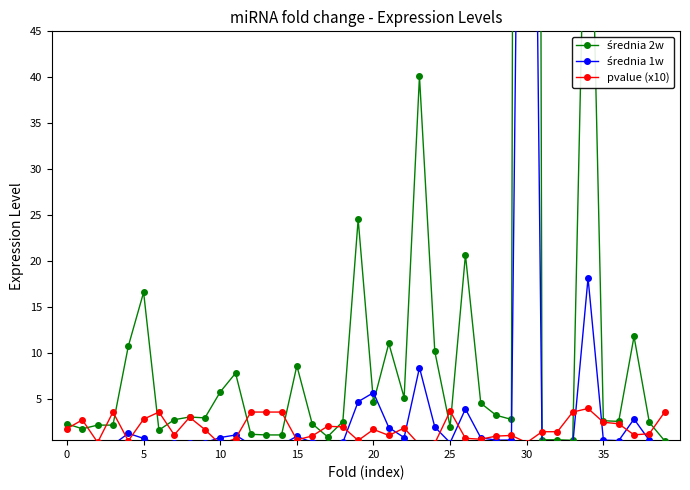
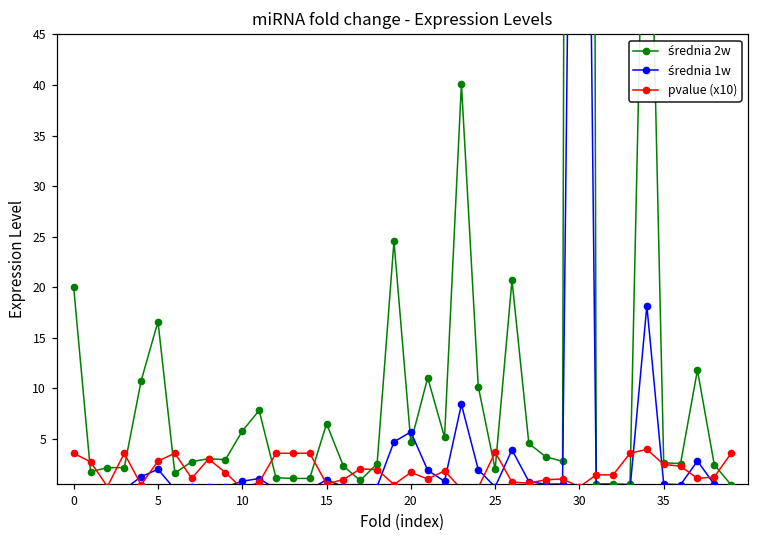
średnia 2w, 0: 2 -> 20
pvalue (x10), 0: 2 -> 4
średnia 1w, 5: 1 -> 2
średnia 2w, 15: 9 -> 6
